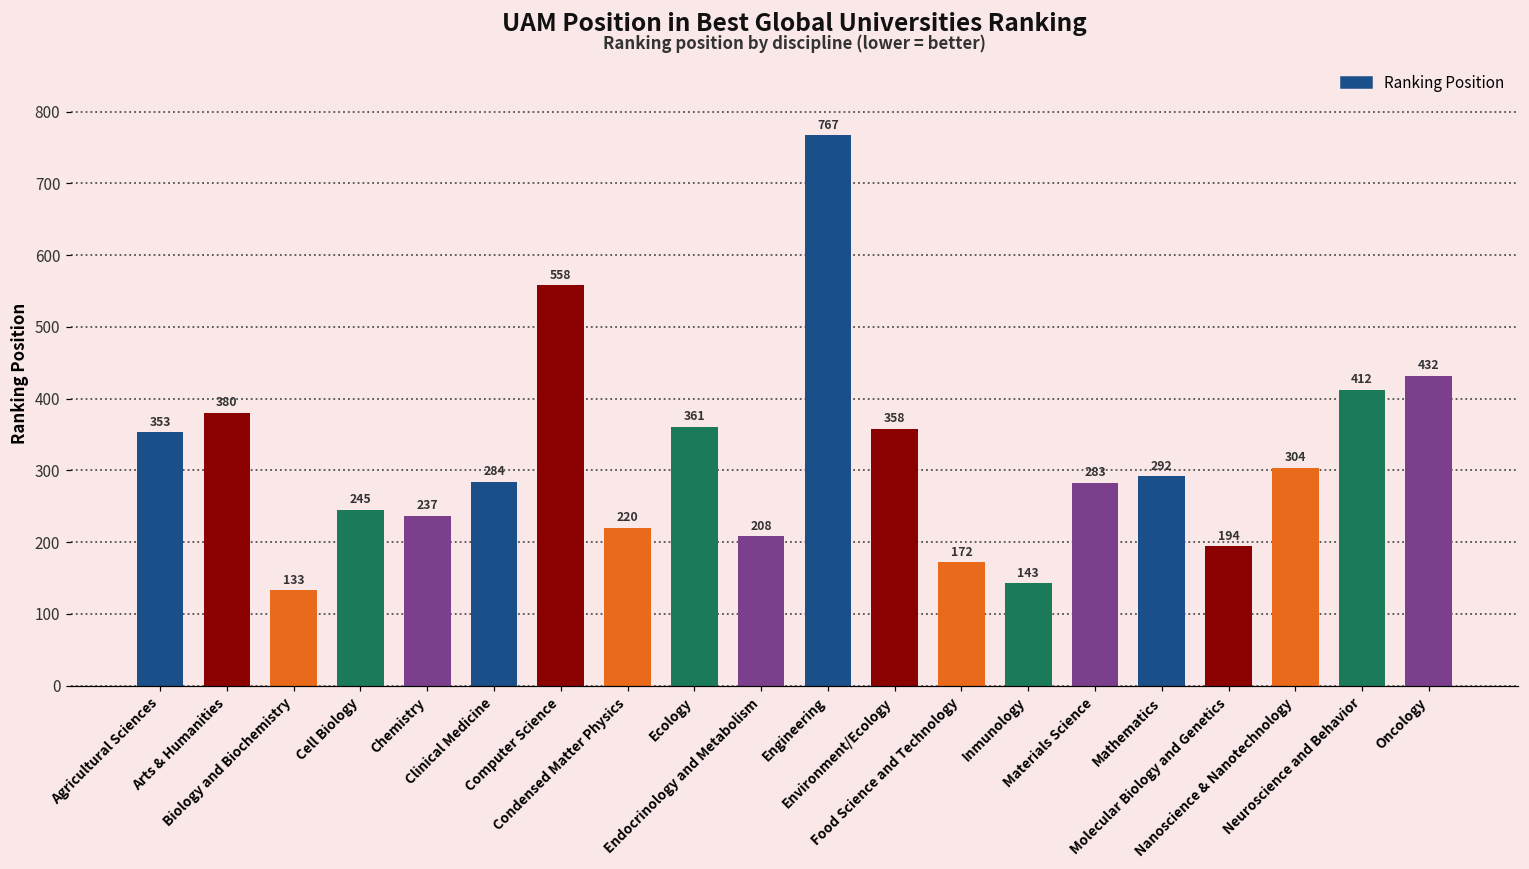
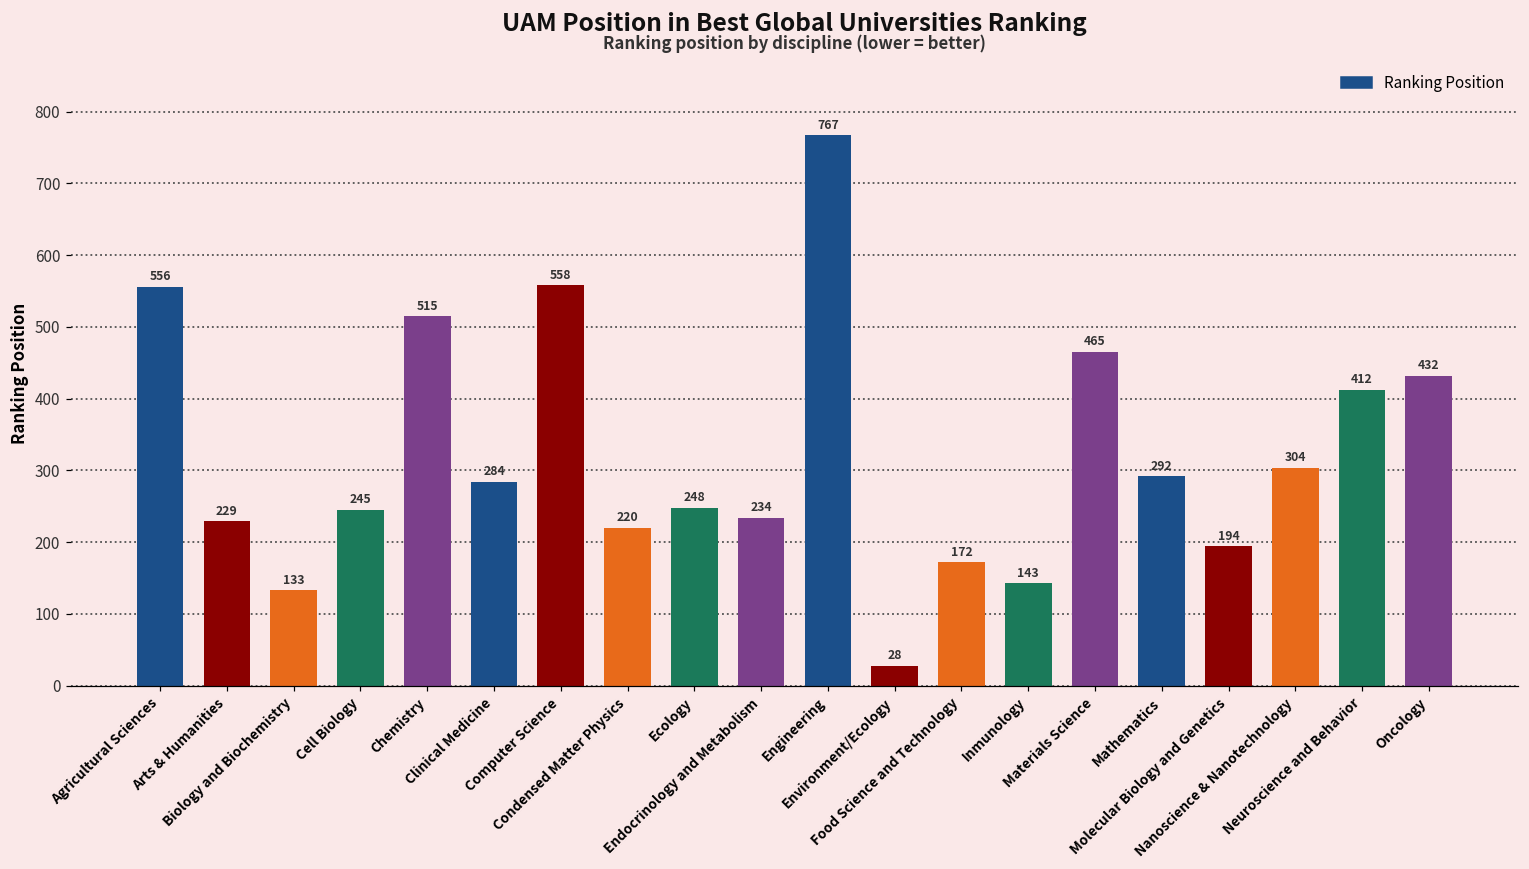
Agricultural Sciences: 353 -> 556
Arts & Humanities: 380 -> 229
Chemistry: 237 -> 515
Ecology: 361 -> 248
Endocrinology and Metabolism: 208 -> 234
Environment/Ecology: 358 -> 28
Materials Science: 283 -> 465
